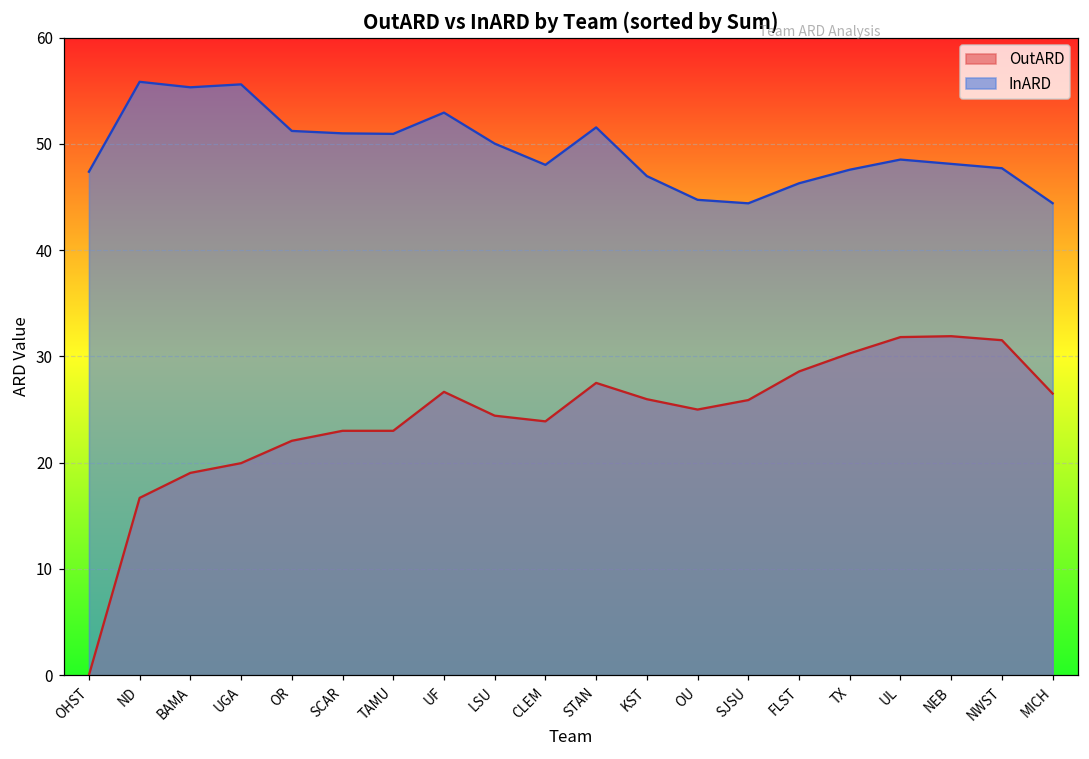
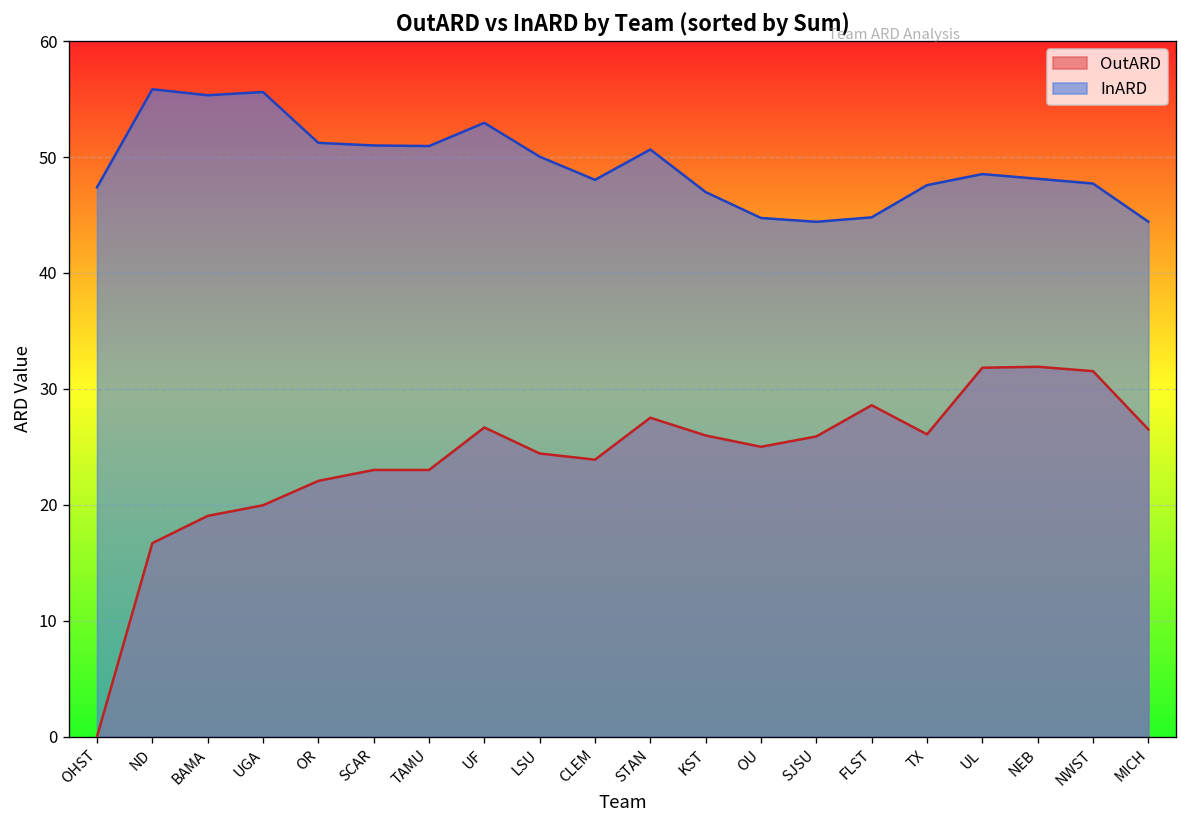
InARD, STAN: 52 -> 51
InARD, FLST: 46 -> 45
OutARD, TX: 30 -> 26
